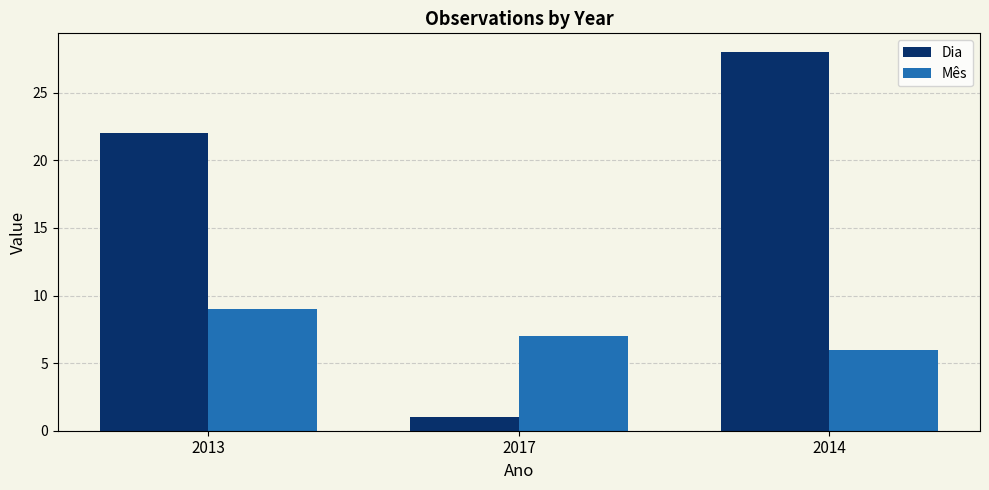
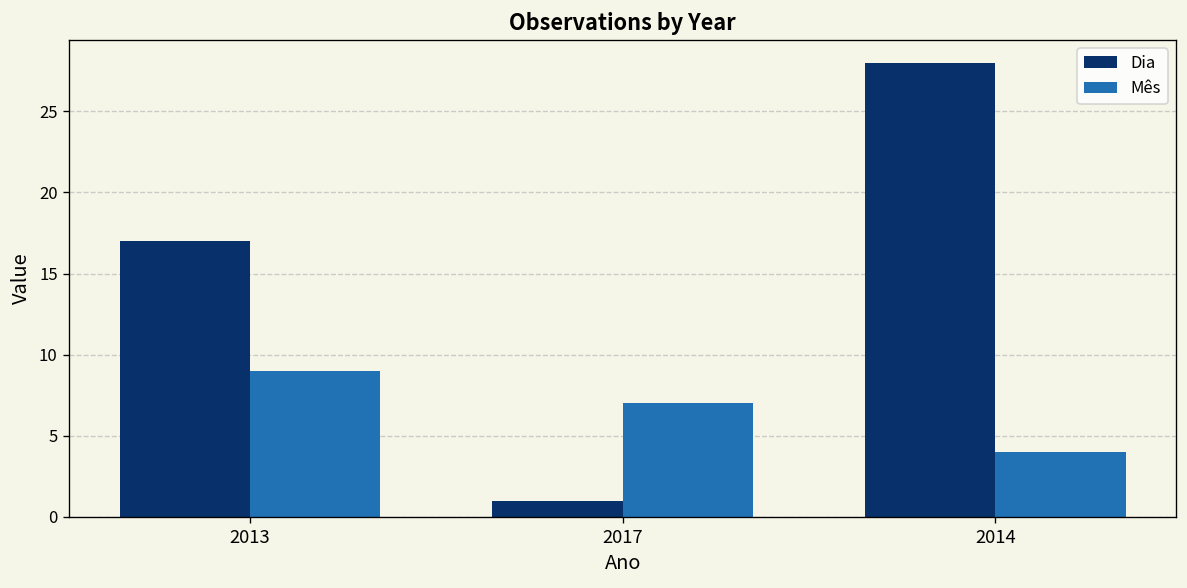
Dia, 2013: 22 -> 17
Mês, 2014: 6 -> 4
